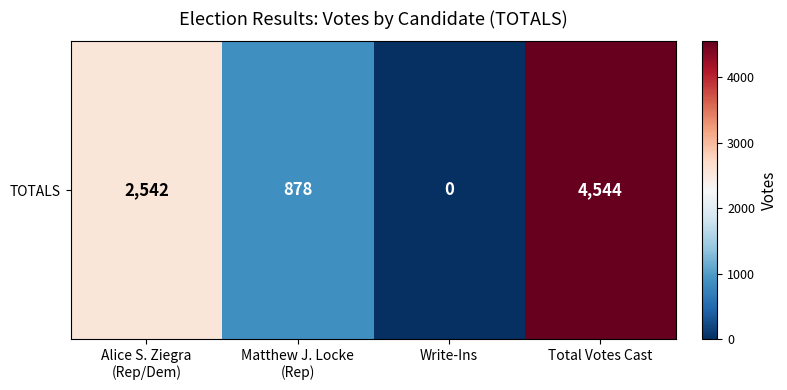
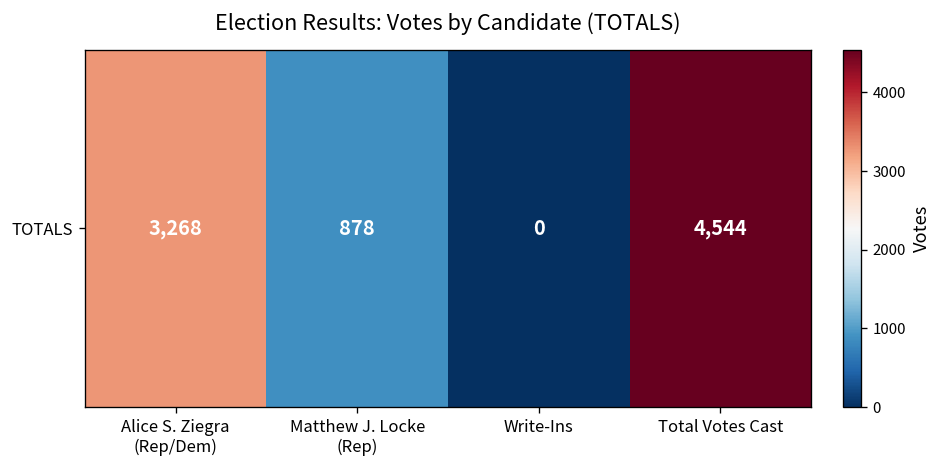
TOTALS, Alice S. Ziegra (Rep/Dem): 2,542 -> 3,268
